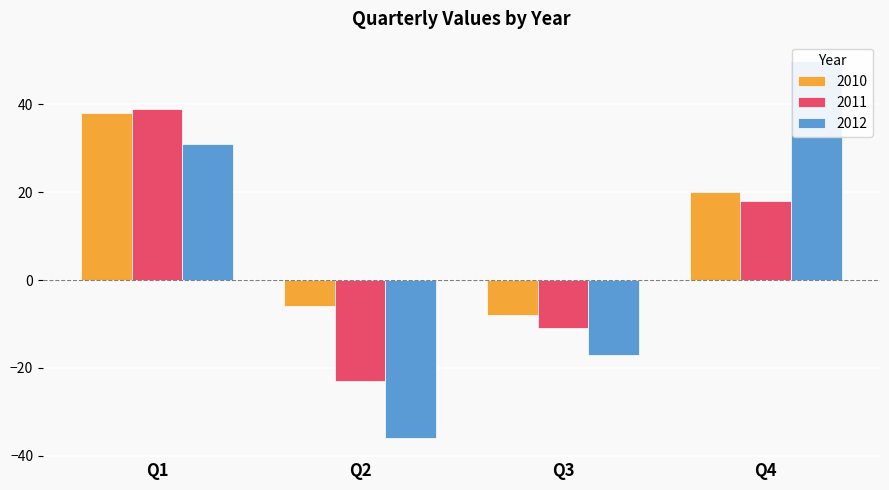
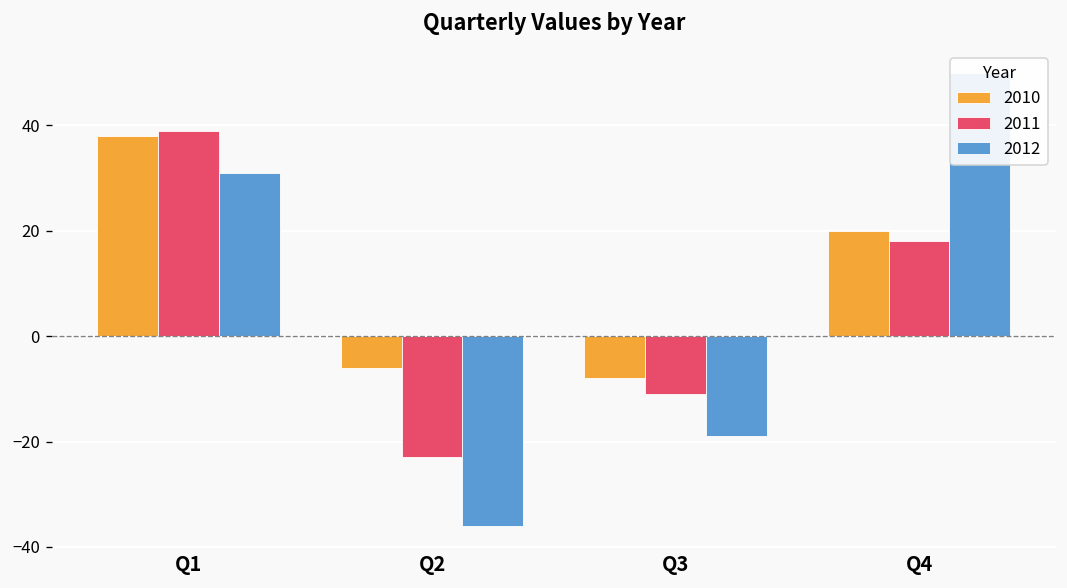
2012, Q3: -17 -> -19
